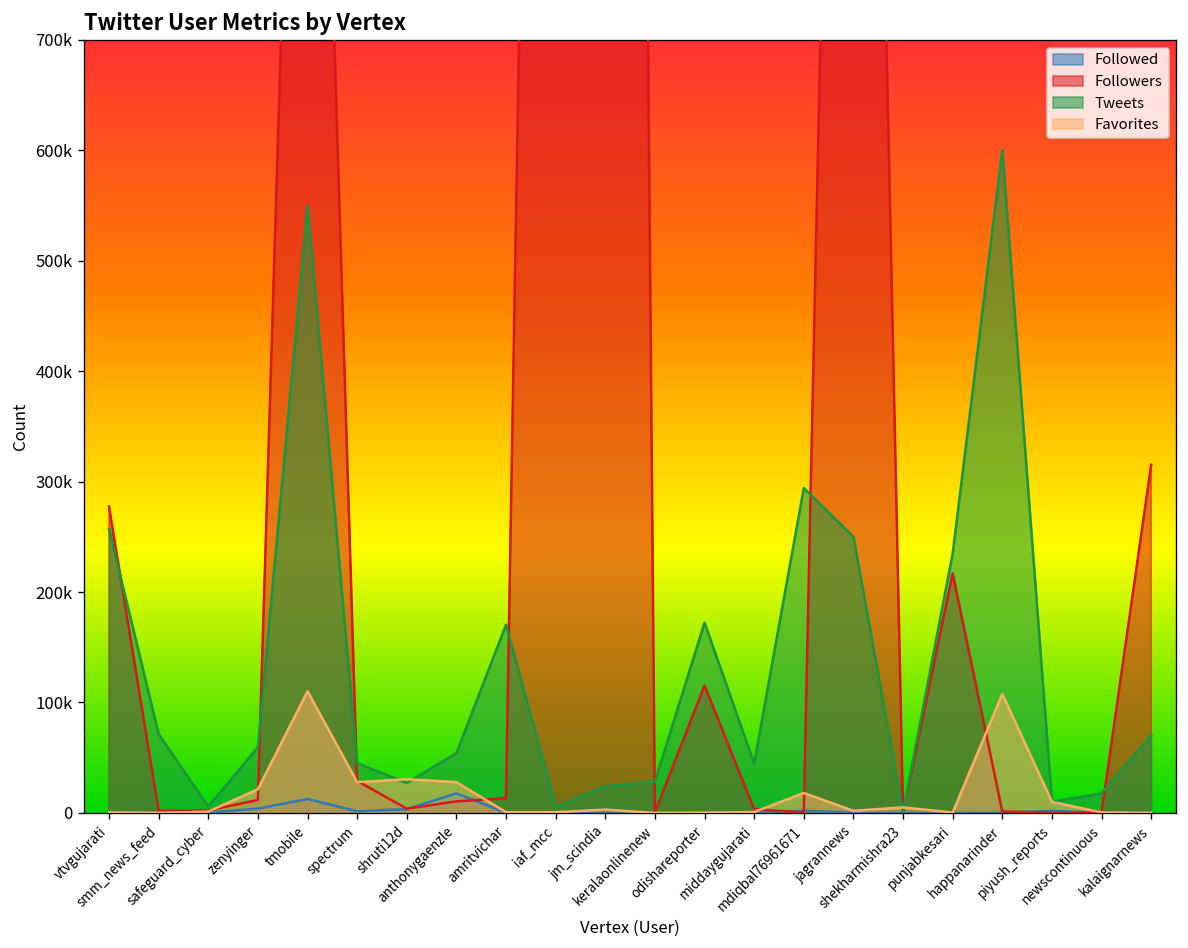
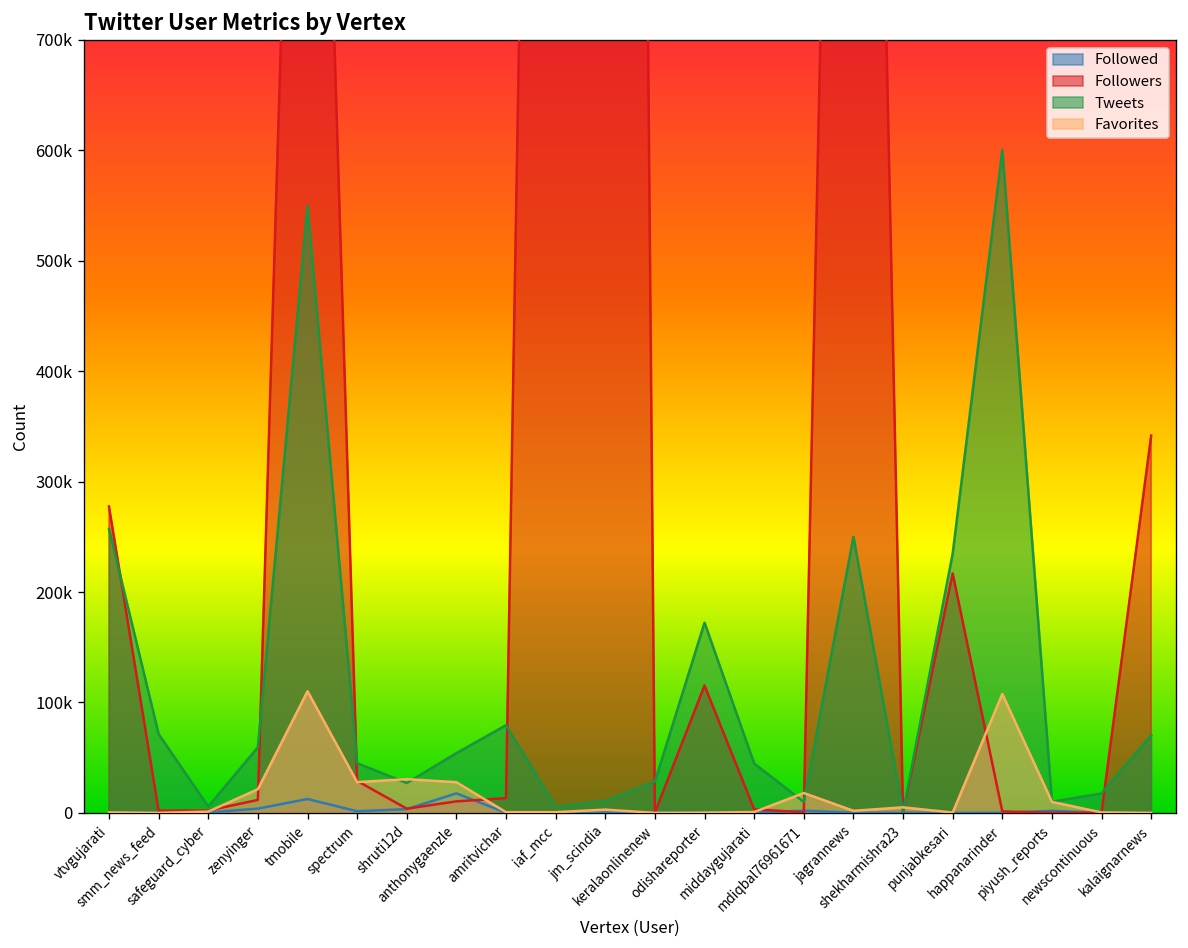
Tweets, amritvichar: 170000 -> 80000
Tweets, jm_scindia: 20000 -> 10000
Tweets, mdiqbal76961671: 290000 -> 10000
Followers, kalaignarnews: 320000 -> 340000
